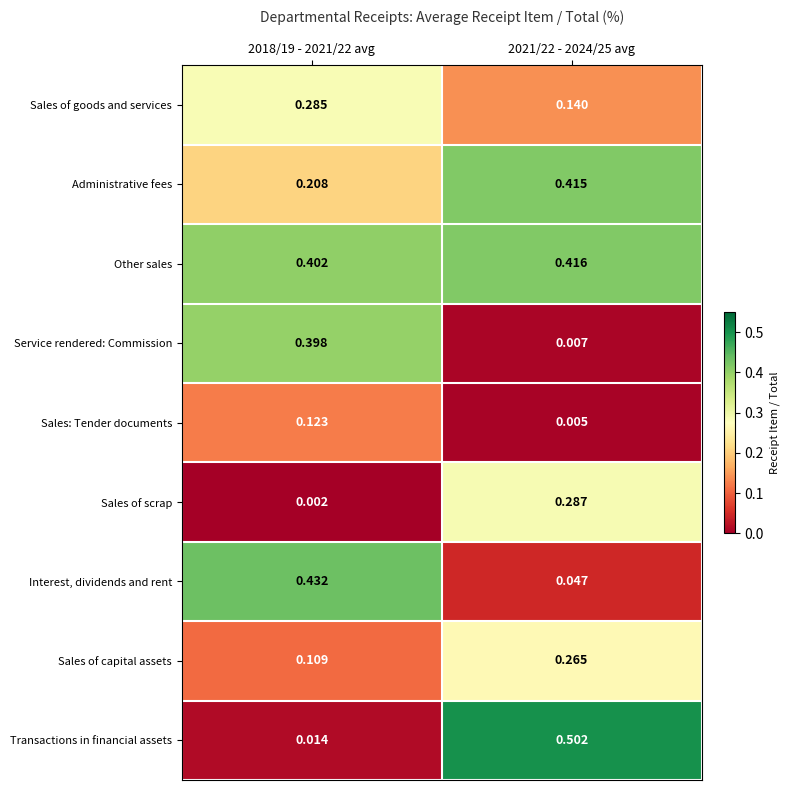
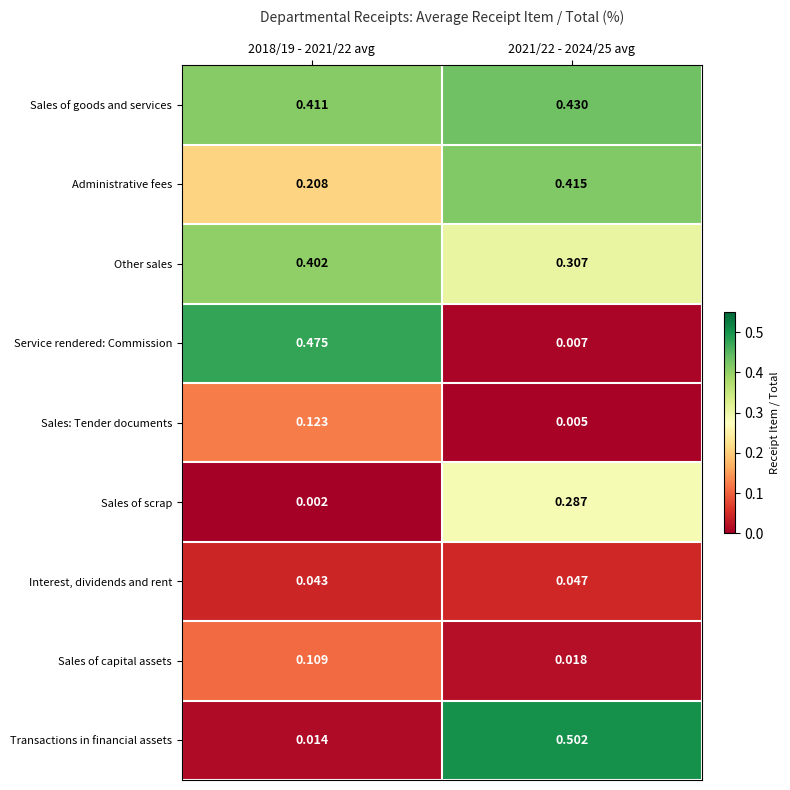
Sales of goods and services, 2018/19 - 2021/22 avg: 0.285 -> 0.411
Sales of goods and services, 2021/22 - 2024/25 avg: 0.140 -> 0.430
Other sales, 2021/22 - 2024/25 avg: 0.416 -> 0.307
Service rendered: Commission, 2018/19 - 2021/22 avg: 0.398 -> 0.475
Interest, dividends and rent, 2018/19 - 2021/22 avg: 0.432 -> 0.043
Sales of capital assets, 2021/22 - 2024/25 avg: 0.265 -> 0.018
